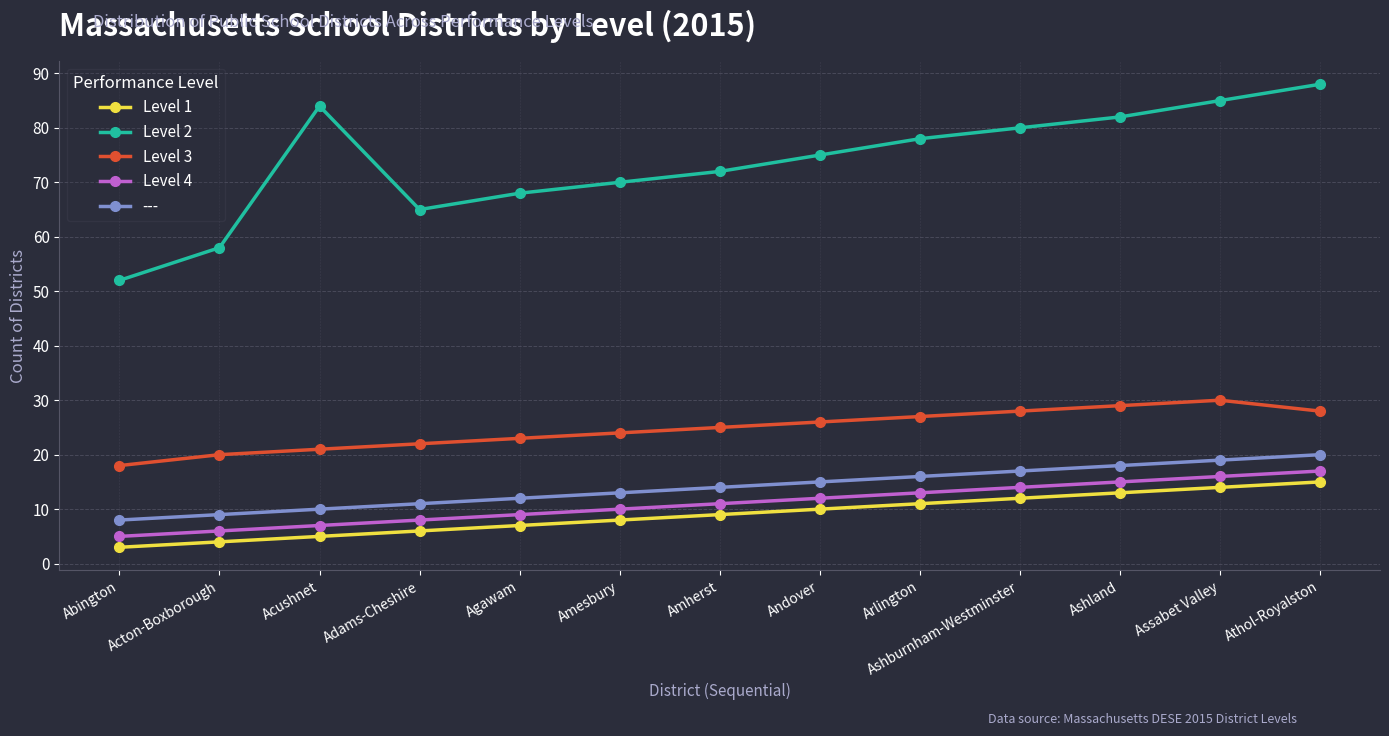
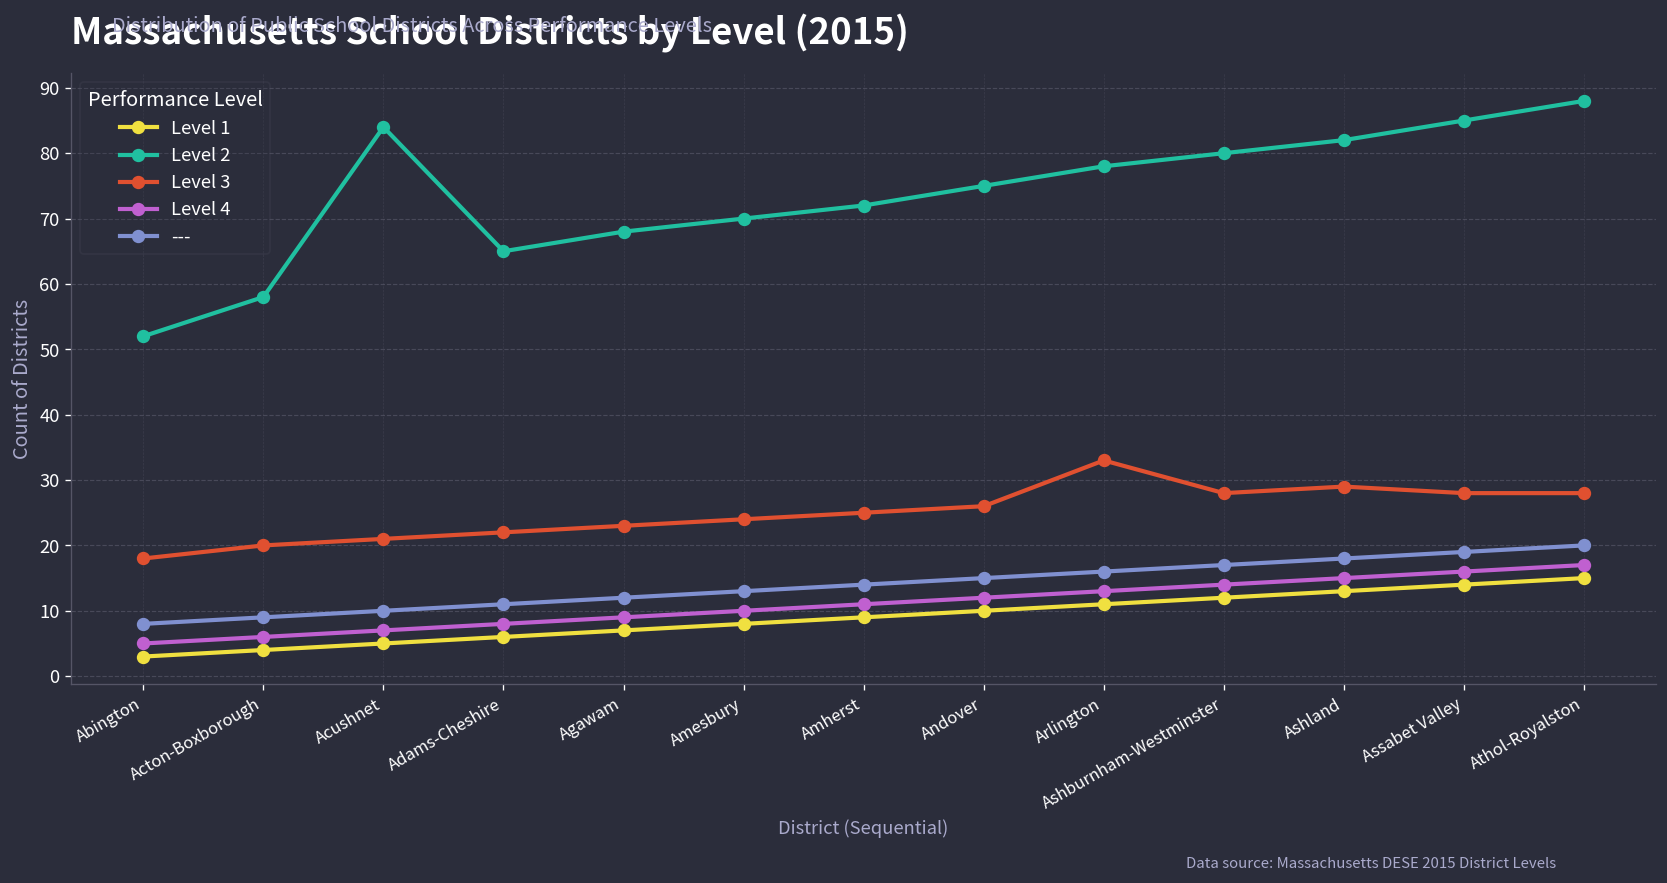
Level 3, Arlington: 27 -> 33
Level 3, Assabet Valley: 30 -> 28
